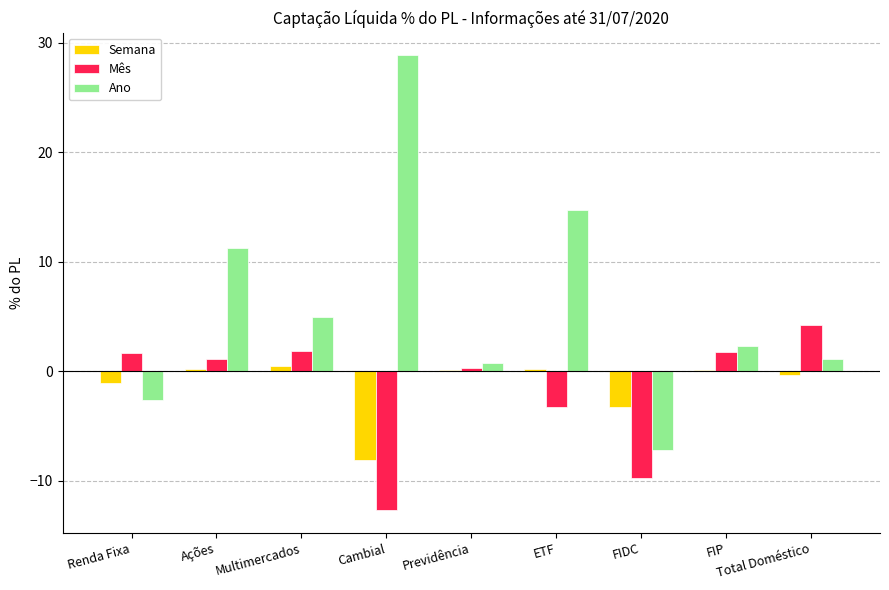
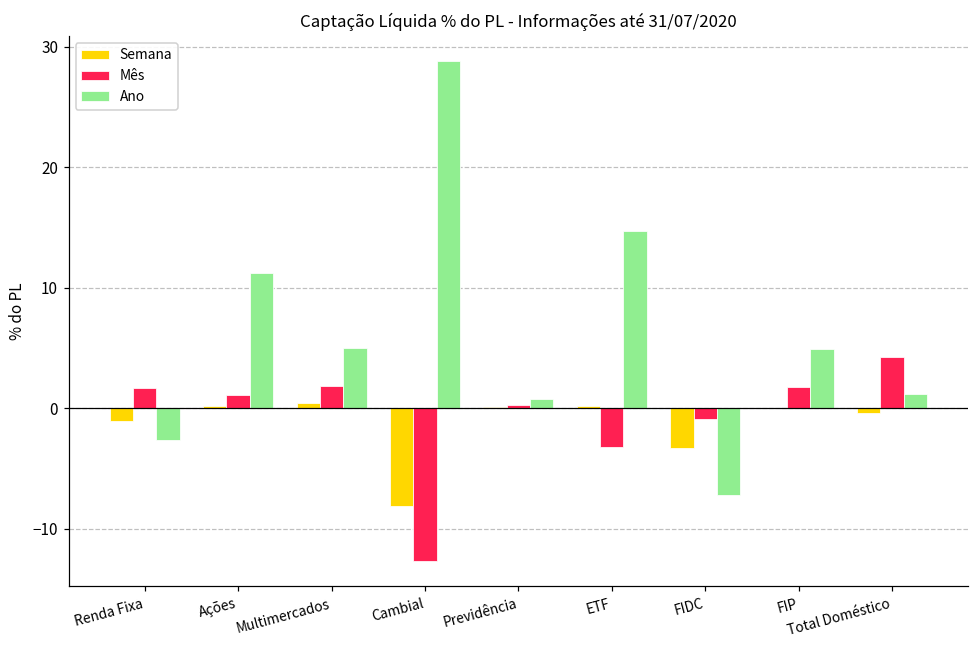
Mês, FIDC: -9.8 -> -0.9
Ano, FIP: 2.3 -> 5.0
